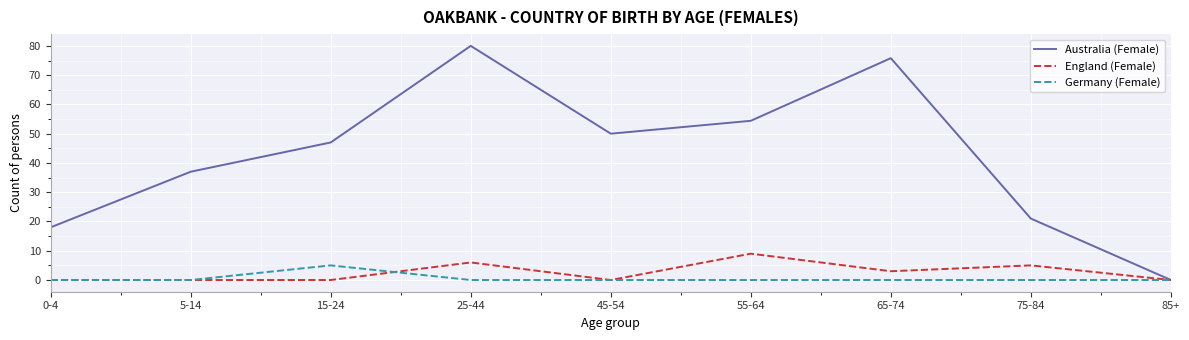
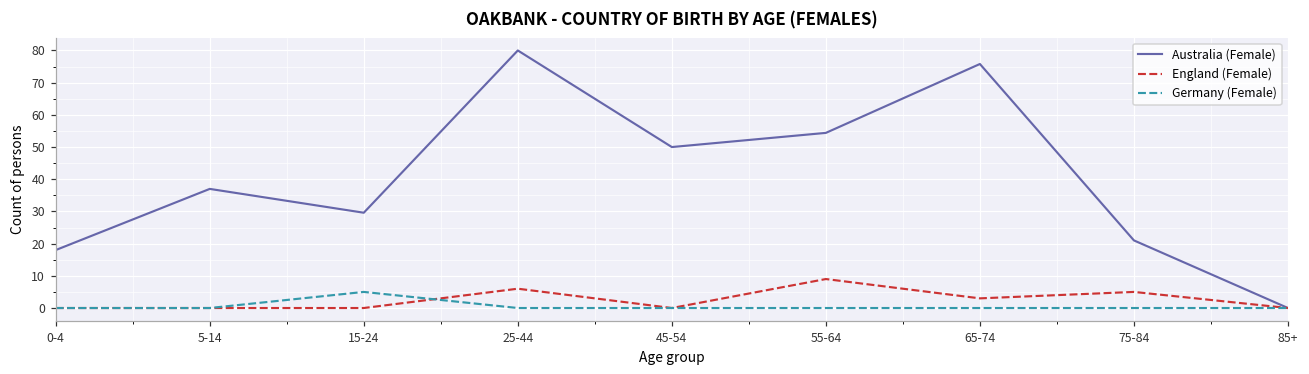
Australia (Female), 15-24: 47 -> 30
